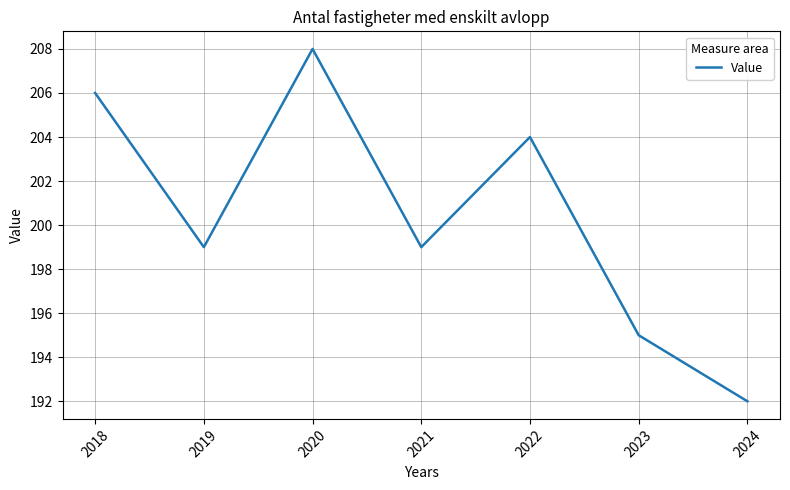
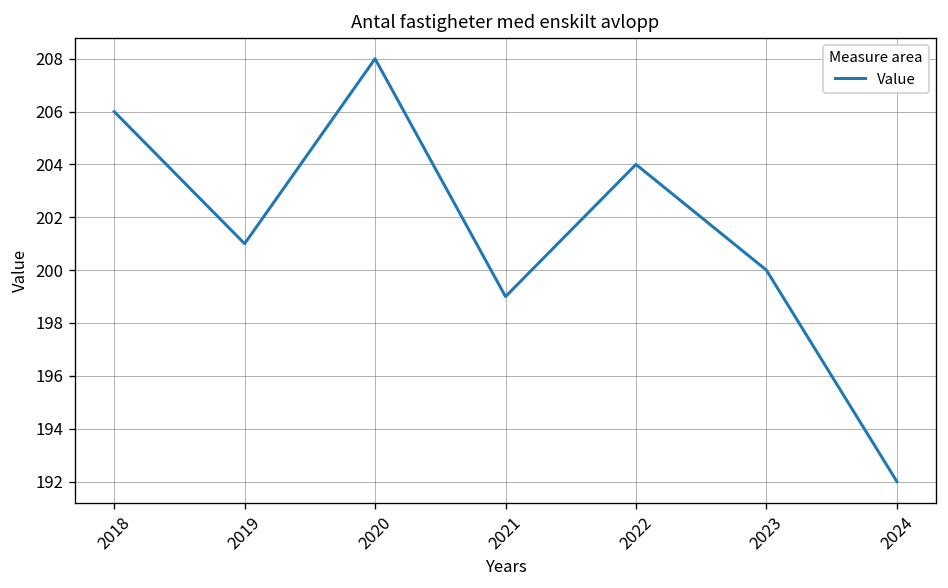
2019: 199 -> 201
2023: 195 -> 200
